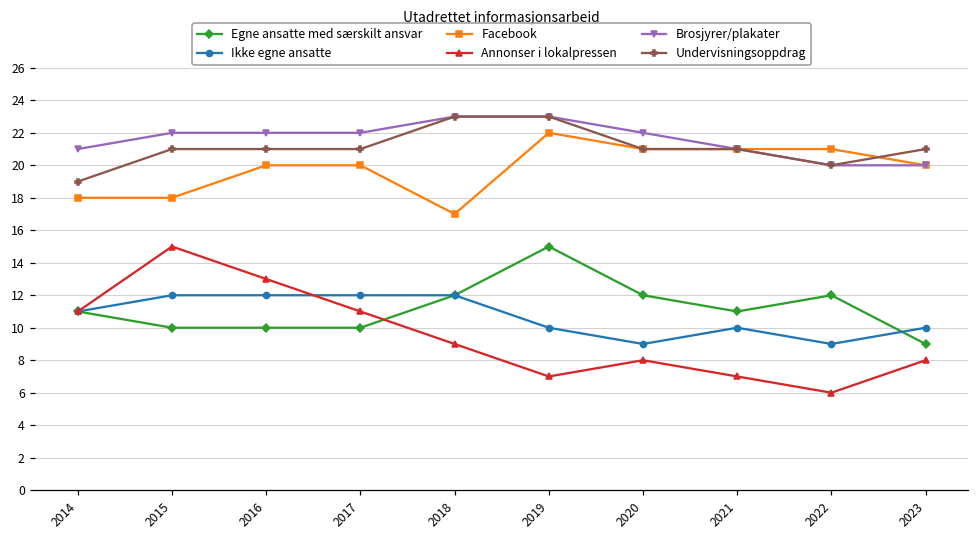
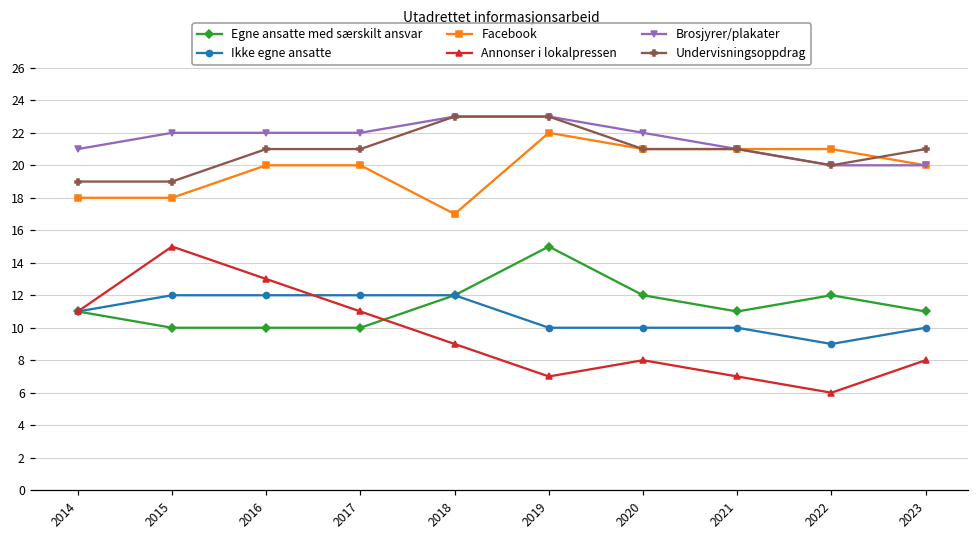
Undervisningsoppdrag, 2015: 21 -> 19
Ikke egne ansatte, 2020: 9 -> 10
Egne ansatte med særskilt ansvar, 2023: 9 -> 11
